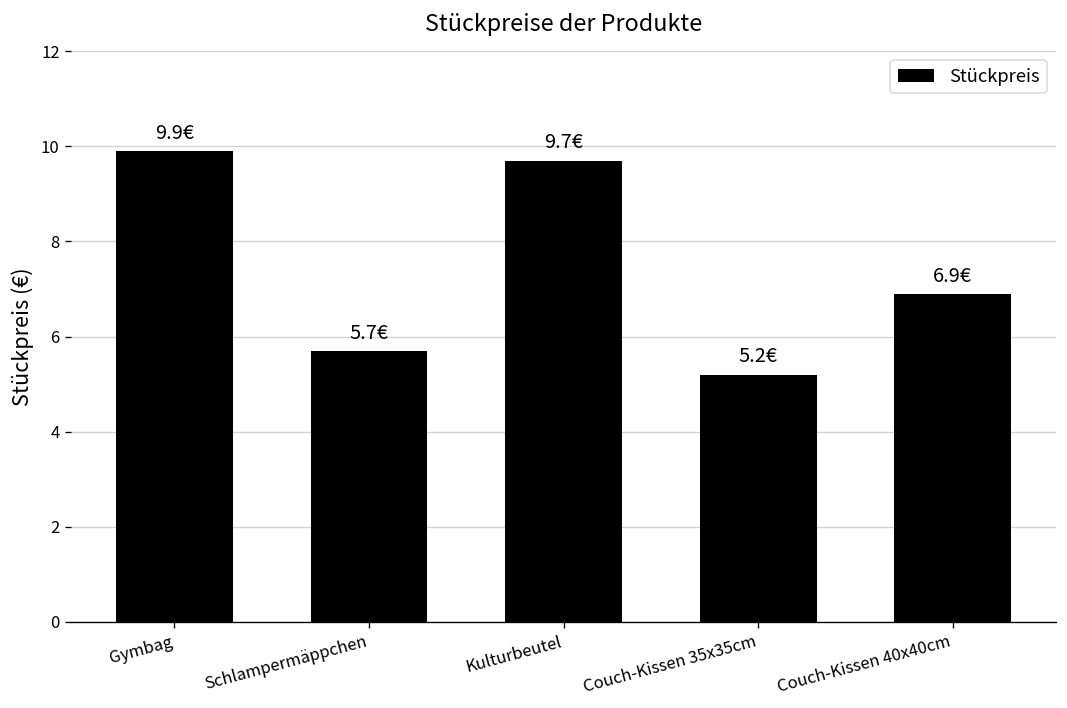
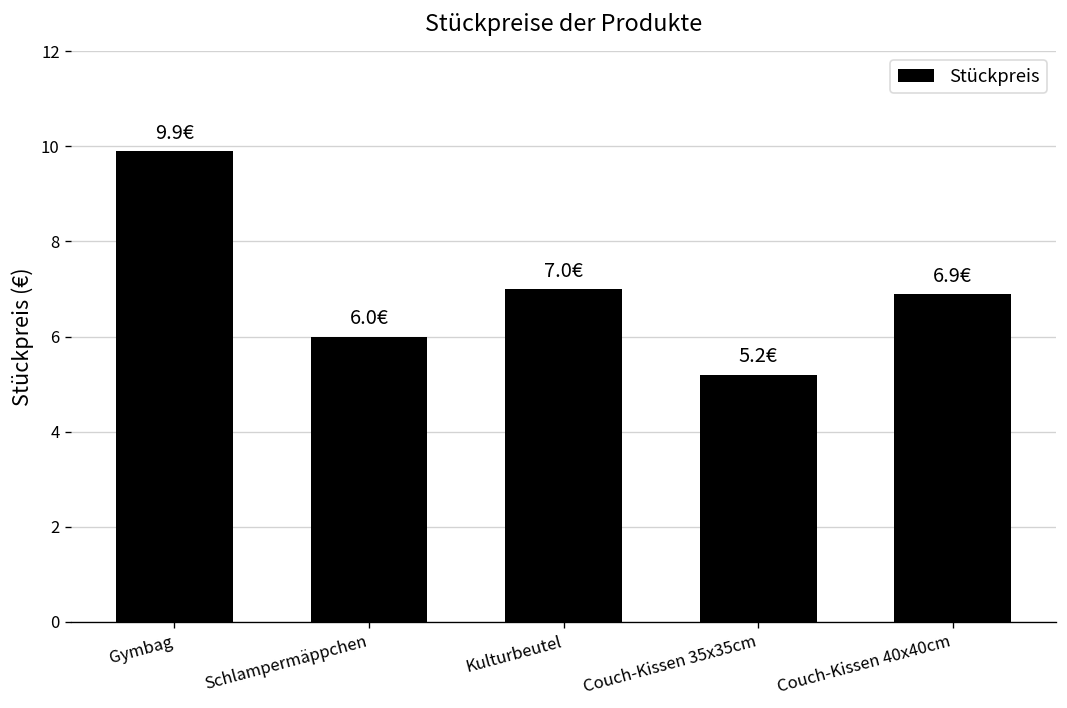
Schlampermäppchen: 5.7€ -> 6.0€
Kulturbeutel: 9.7€ -> 7.0€
